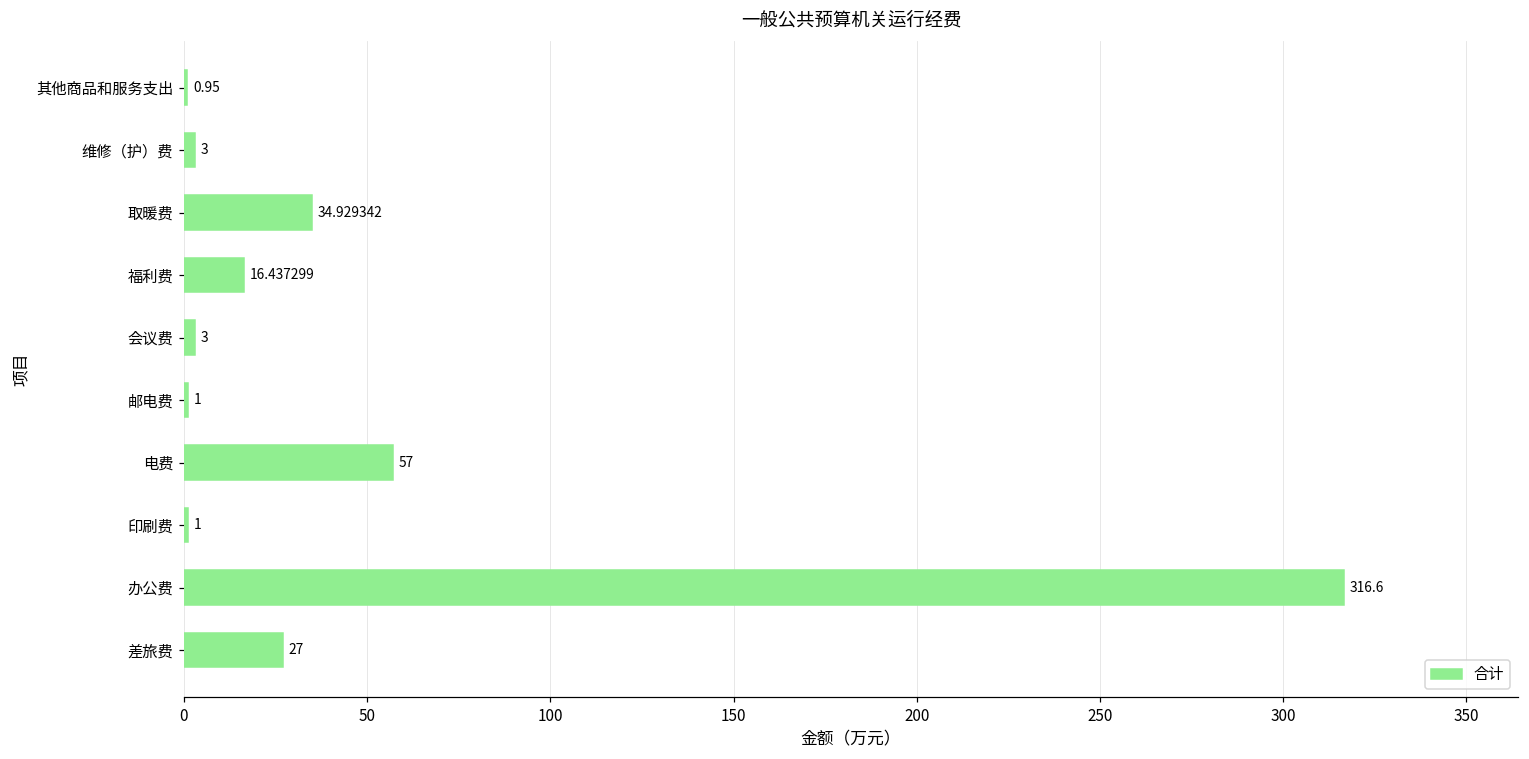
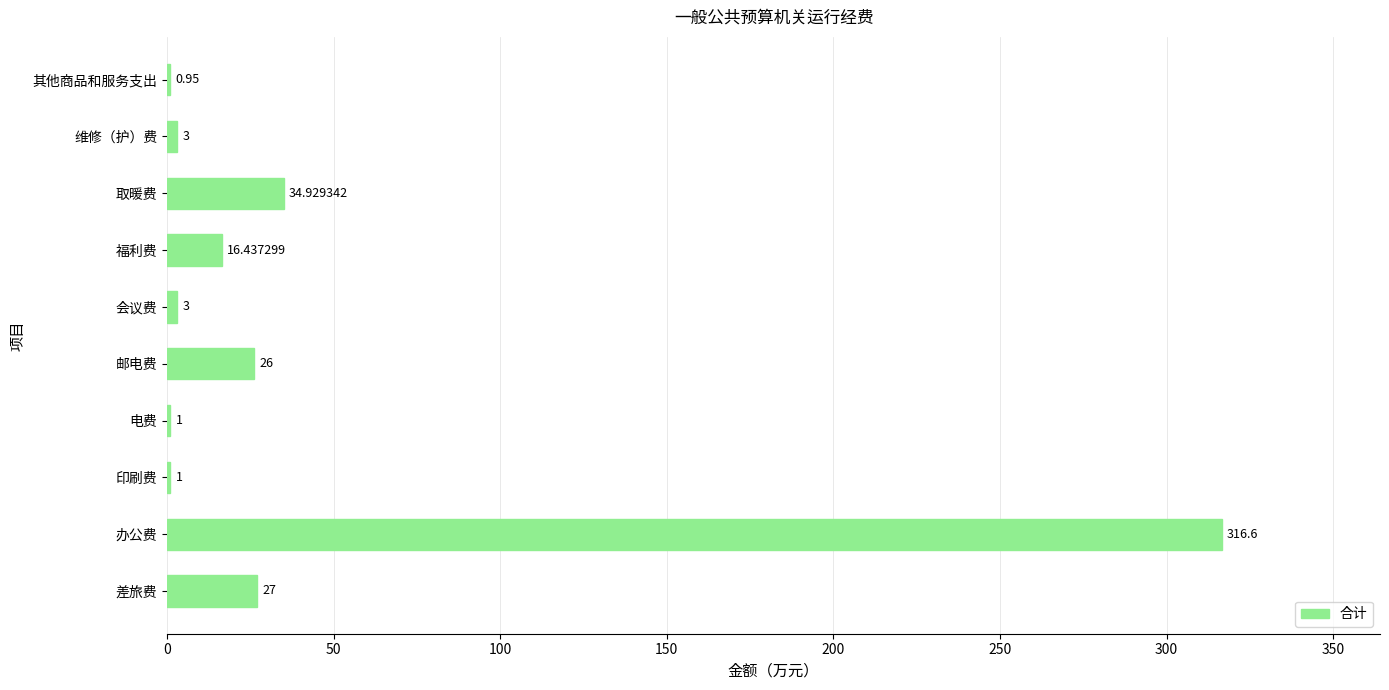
邮电费: 1 -> 26
电费: 57 -> 1
